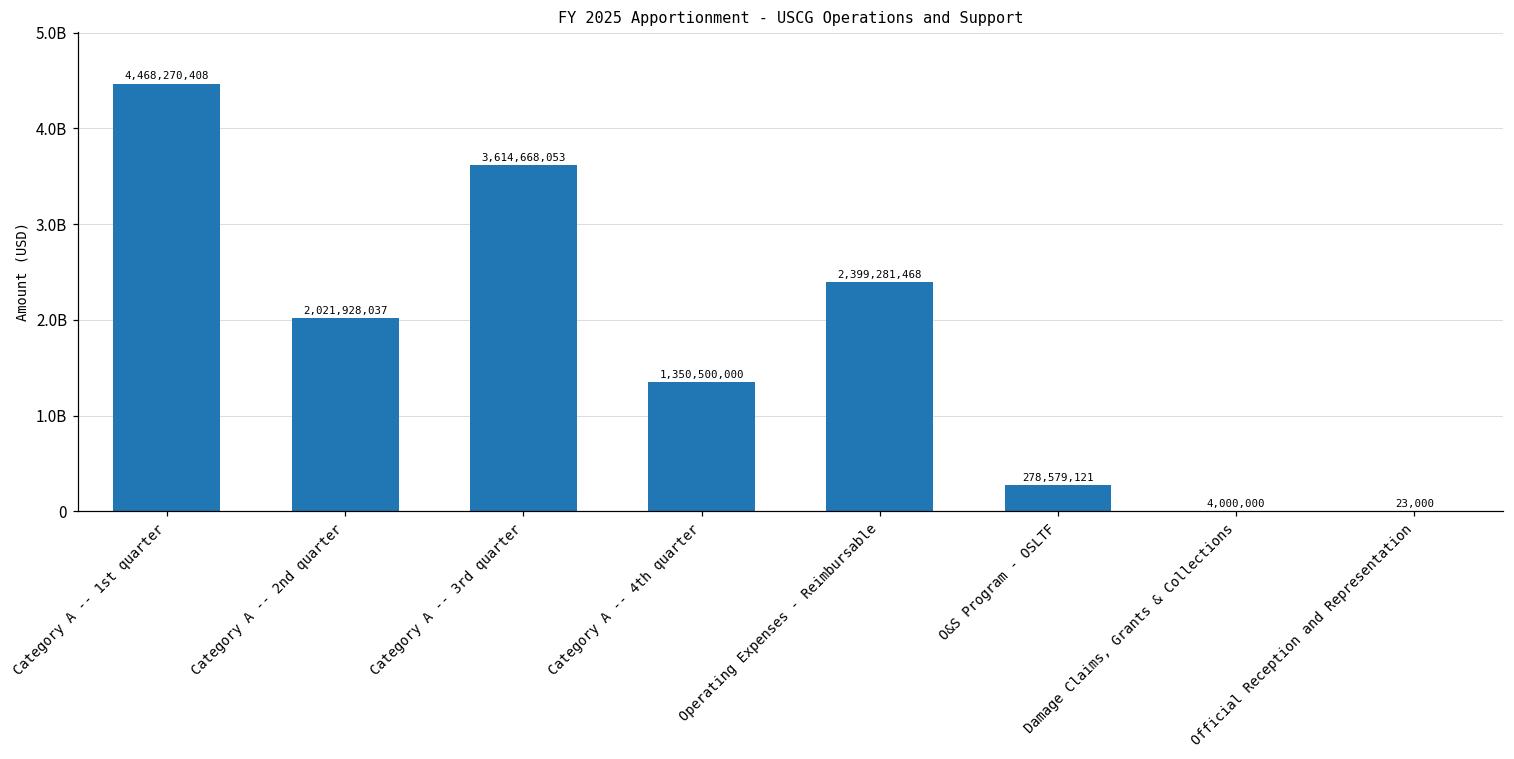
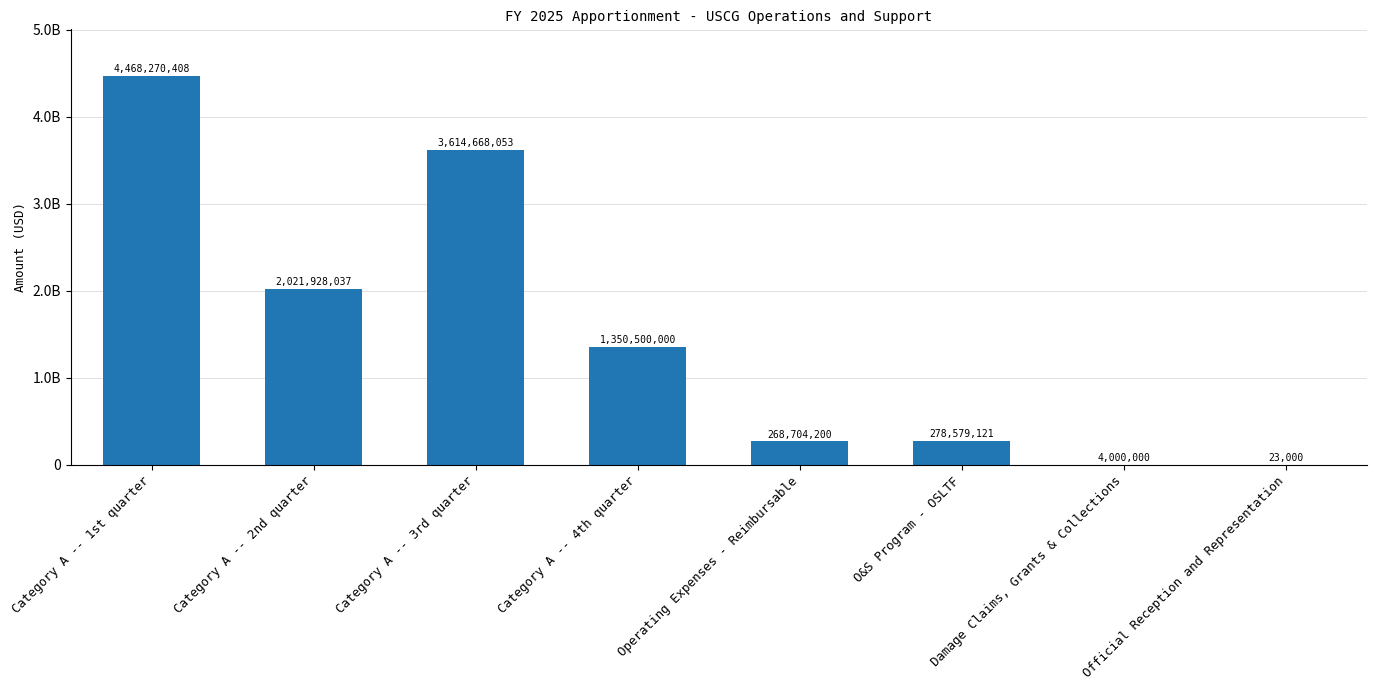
Operating Expenses - Reimbursable: 2,399,281,468 -> 268,704,200
